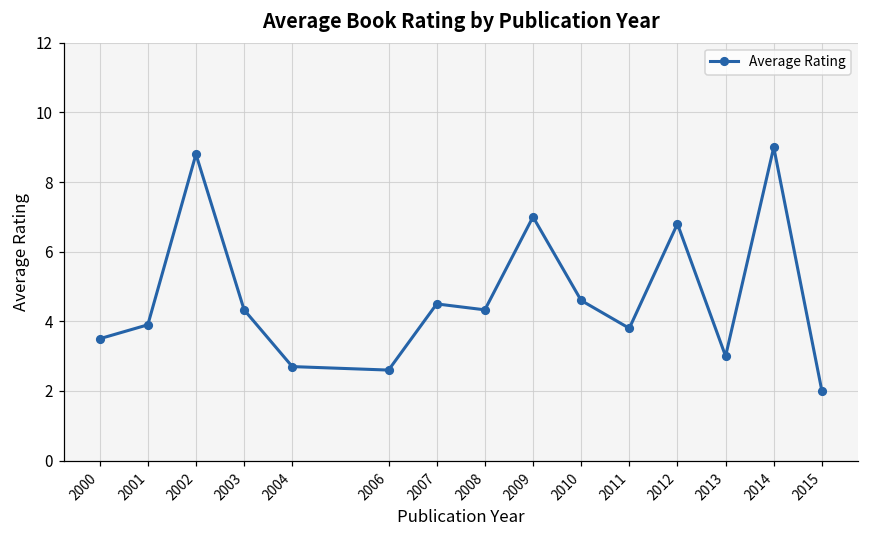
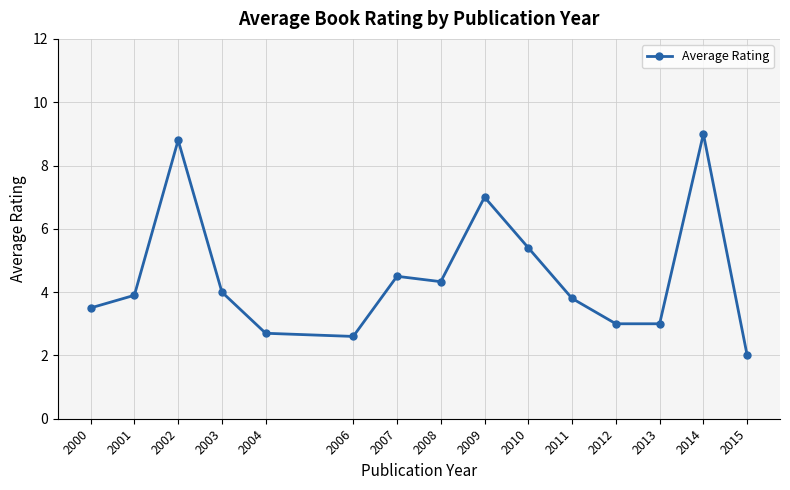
2003: 4.3 -> 4.0
2010: 4.6 -> 5.4
2012: 6.8 -> 3.0
